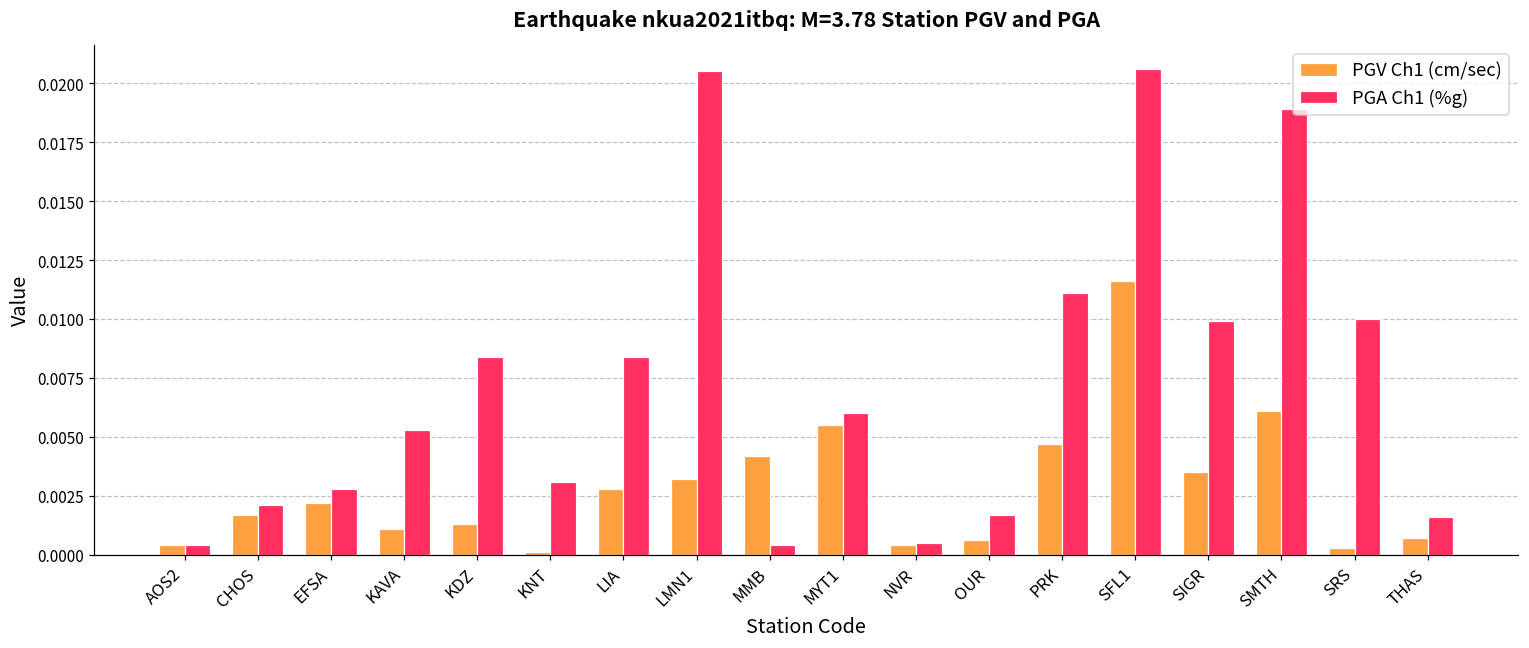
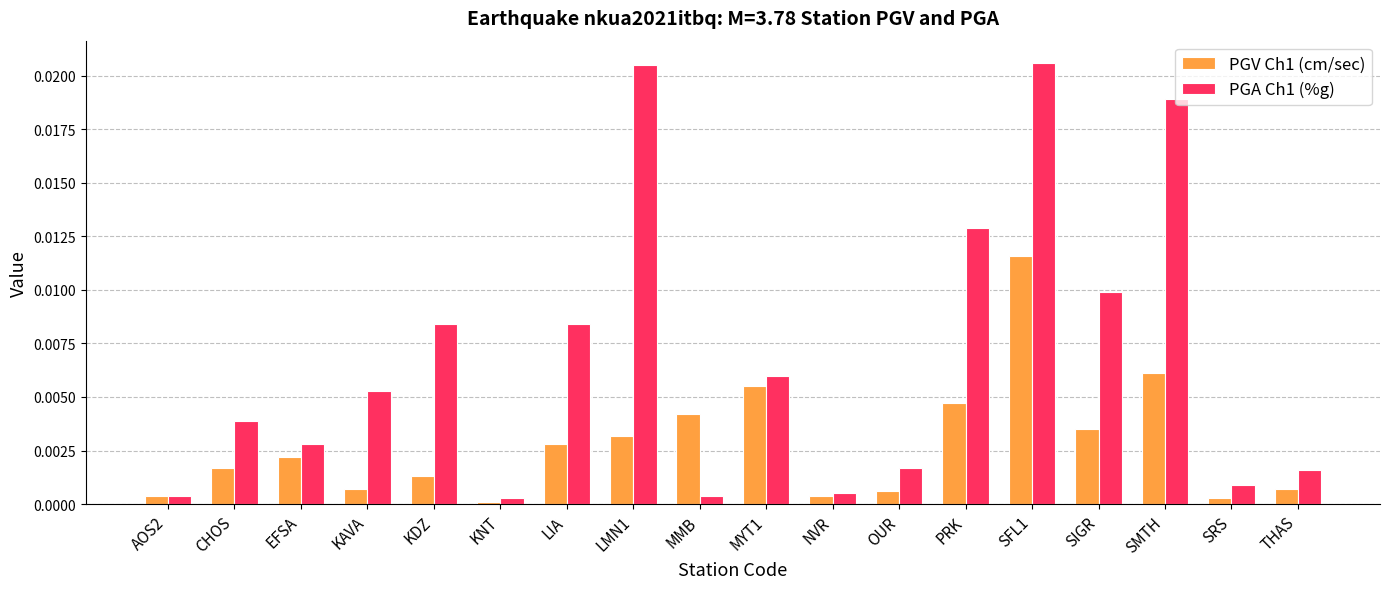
PGA Ch1 (%g), CHOS: 0.0021 -> 0.0039
PGV Ch1 (cm/sec), KAVA: 0.0011 -> 0.0007
PGA Ch1 (%g), KNT: 0.0031 -> 0.0003
PGA Ch1 (%g), PRK: 0.0111 -> 0.0129
PGA Ch1 (%g), SRS: 0.0100 -> 0.0009
